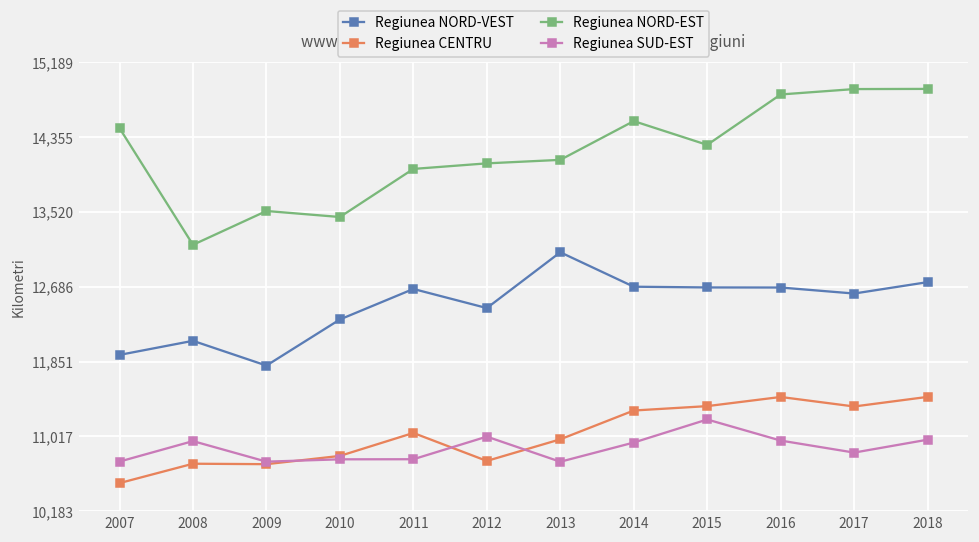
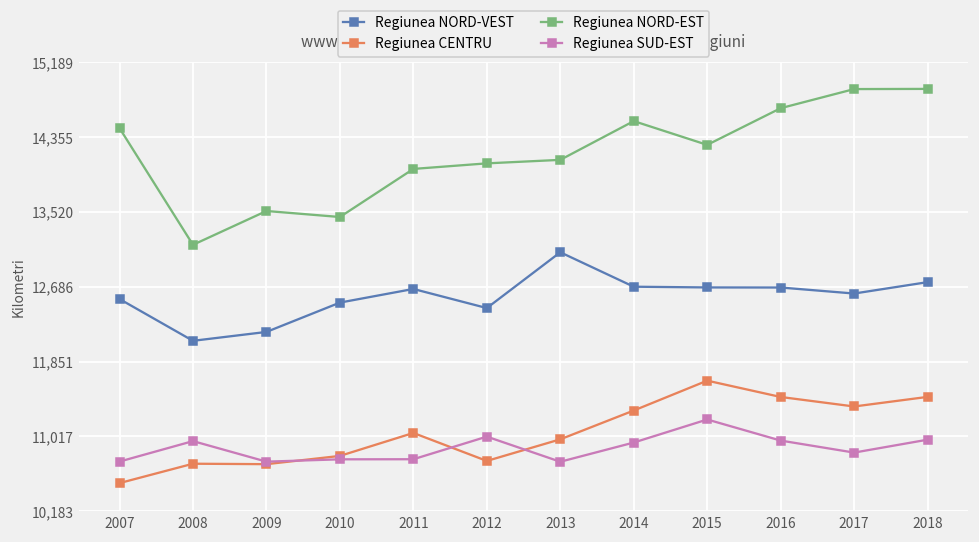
Regiunea NORD-VEST, 2007: 11,900 -> 12,600
Regiunea NORD-VEST, 2009: 11,800 -> 12,200
Regiunea NORD-VEST, 2010: 12,300 -> 12,500
Regiunea CENTRU, 2015: 11,400 -> 11,600
Regiunea NORD-EST, 2016: 14,800 -> 14,700
